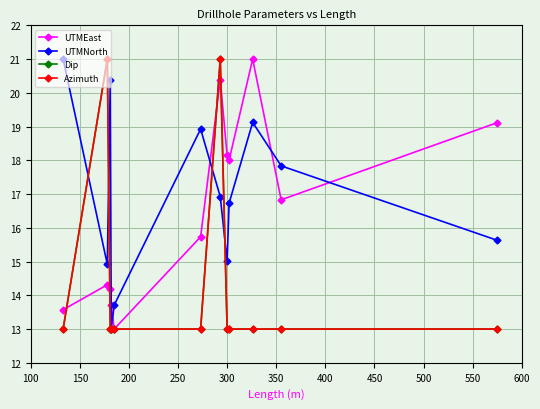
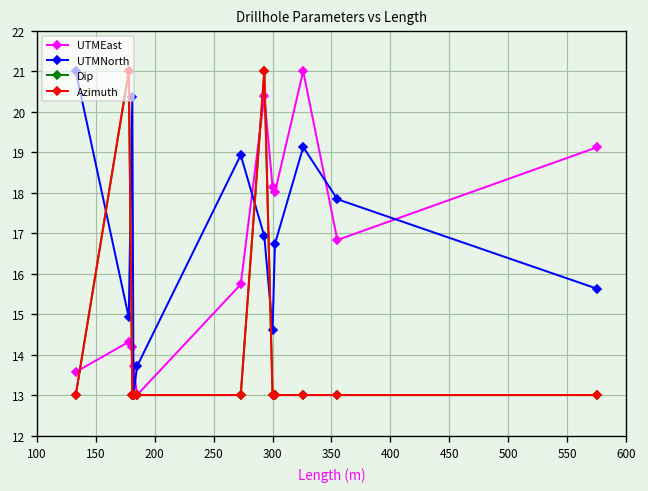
UTMNorth, 300: 15.0 -> 14.6
